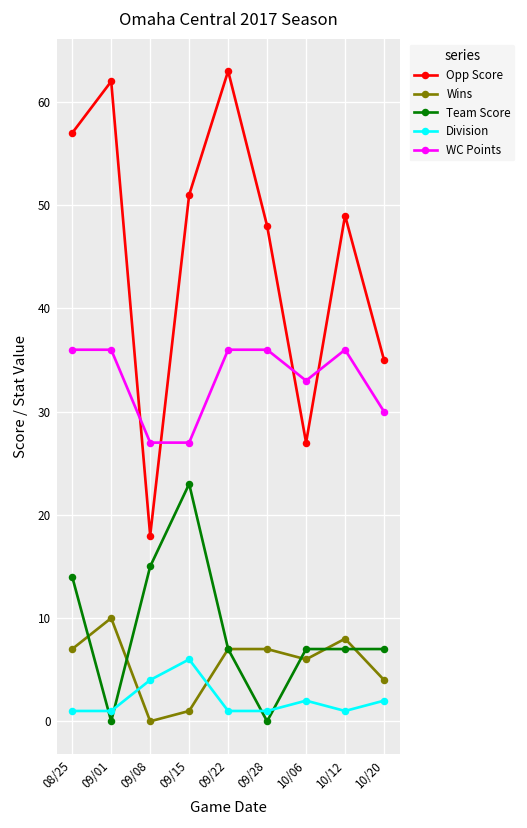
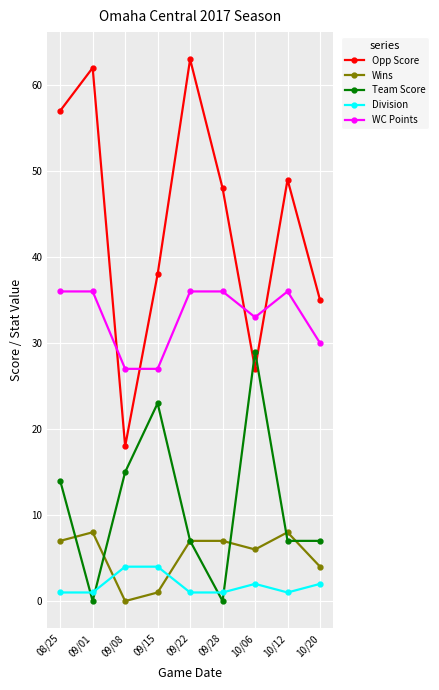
Wins, 09/01: 10 -> 8
Opp Score, 09/15: 51 -> 38
Division, 09/15: 6 -> 4
Team Score, 10/06: 7 -> 29
